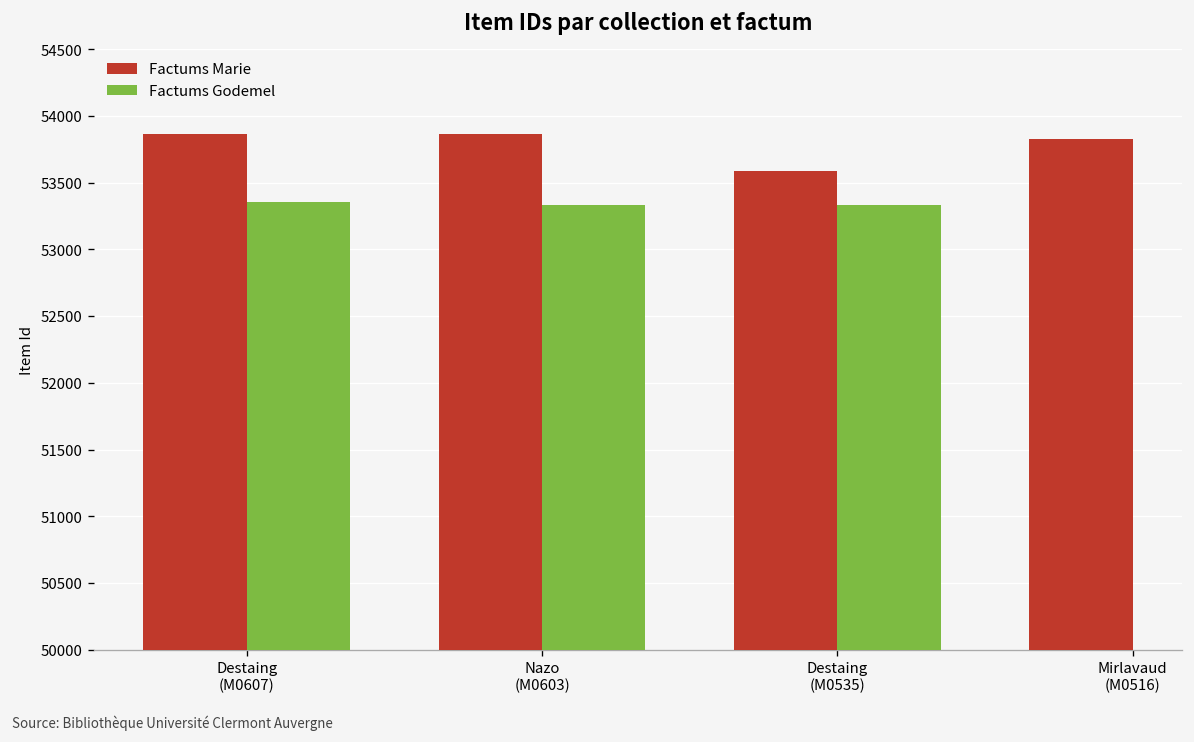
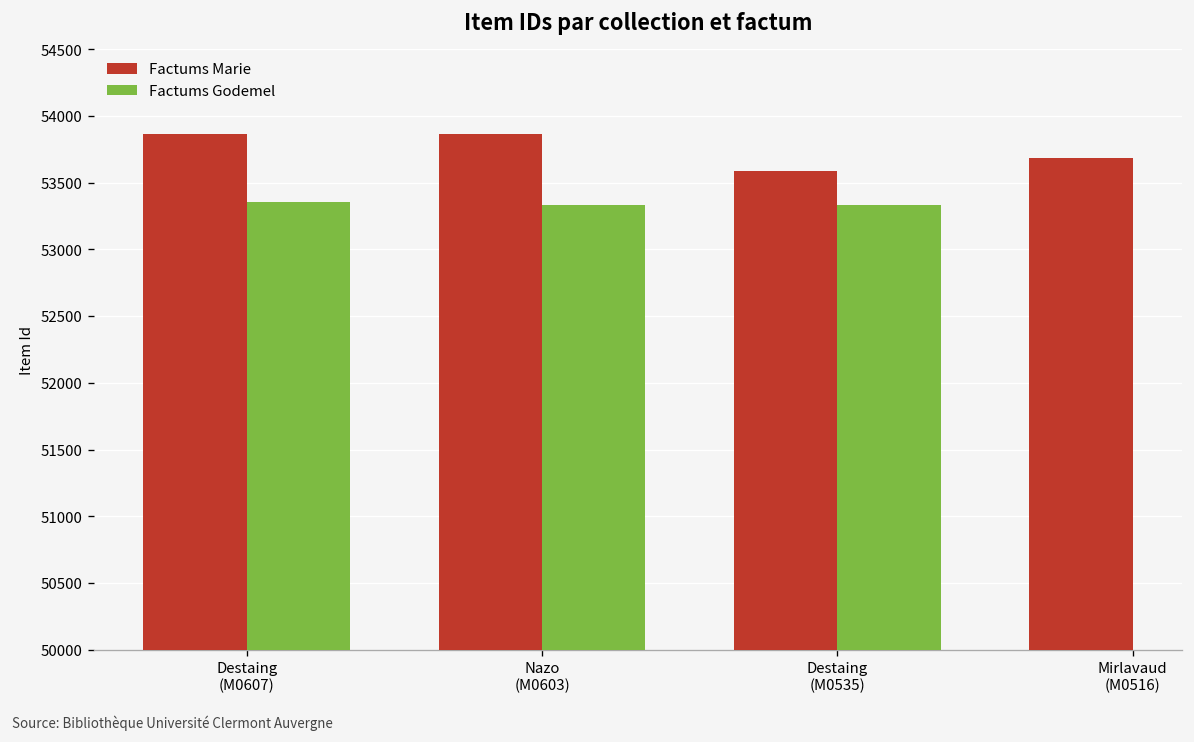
Factums Marie, Mirlavaud (M0516): 53830 -> 53680
